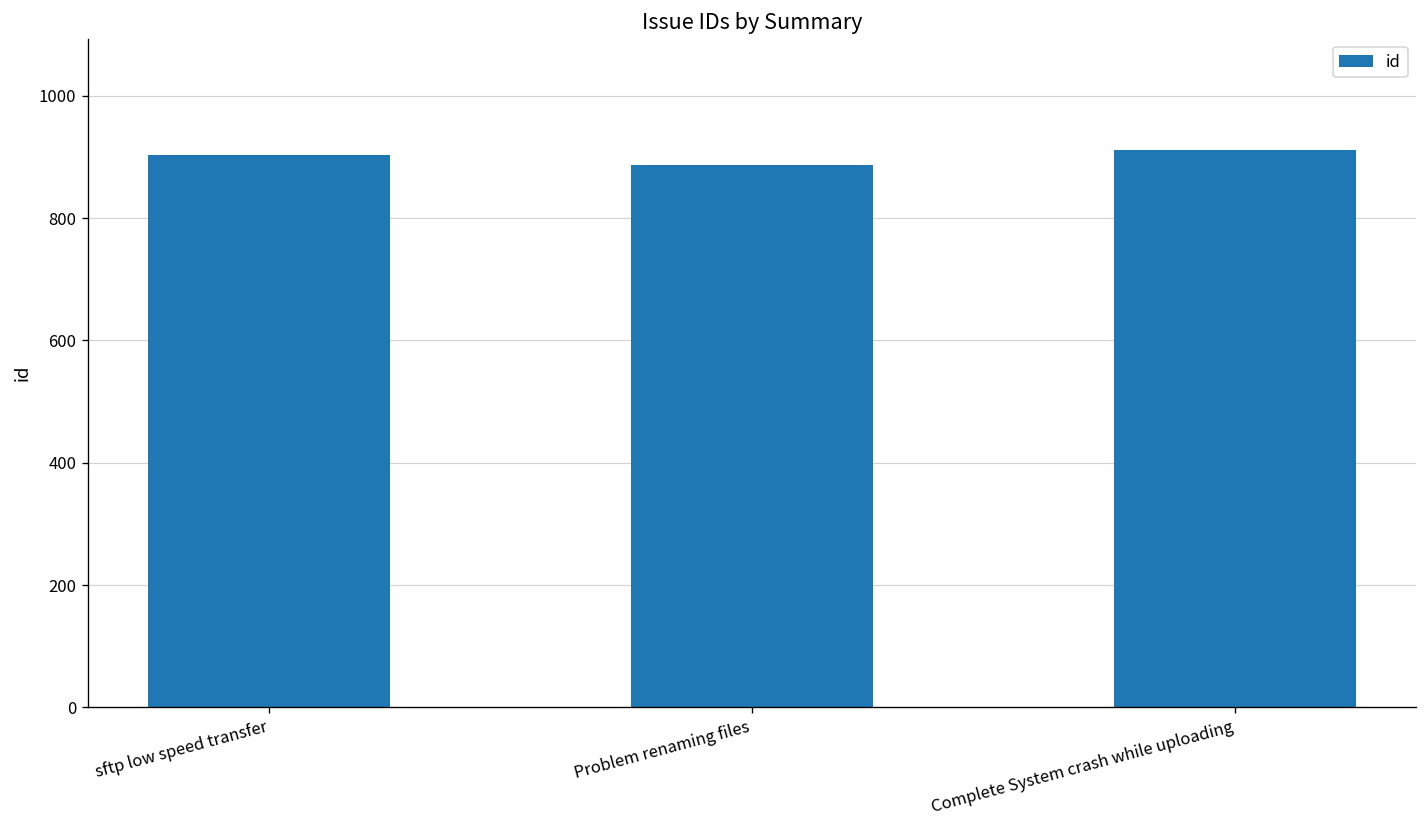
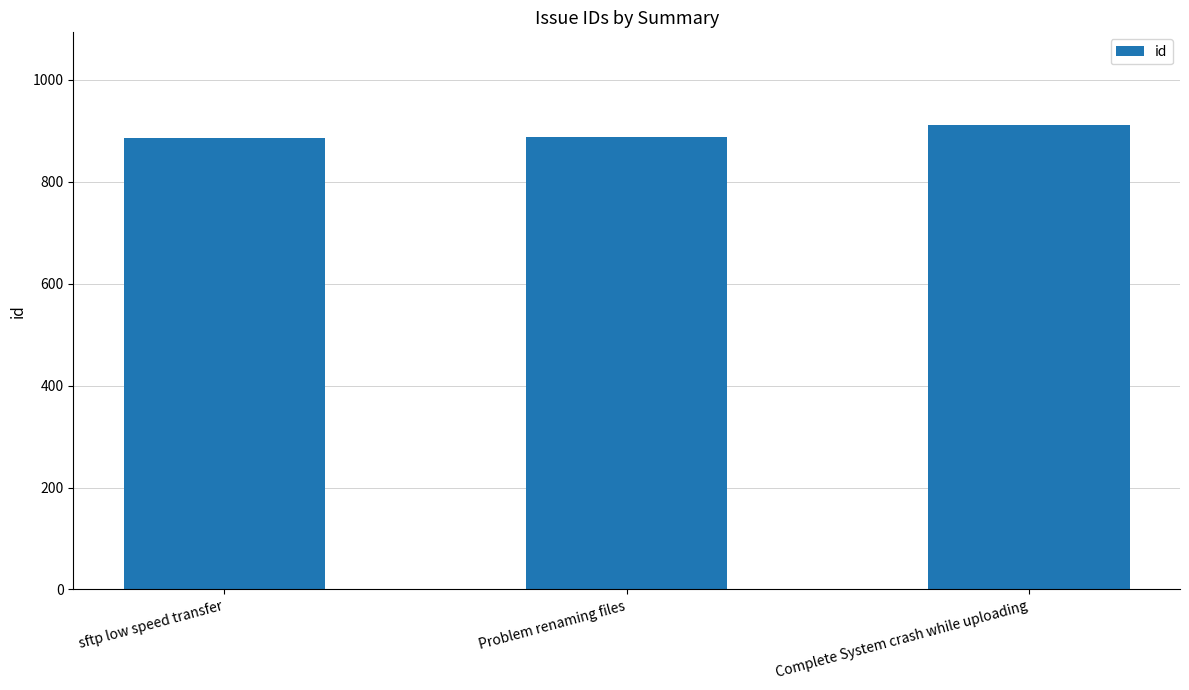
sftp low speed transfer: 900 -> 890
